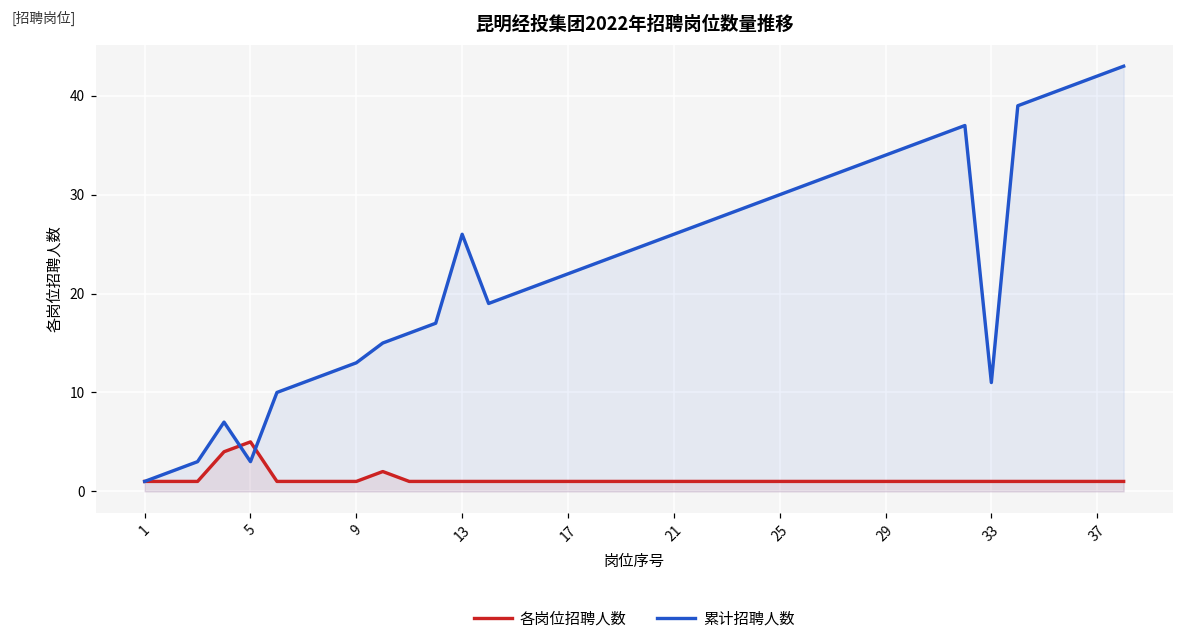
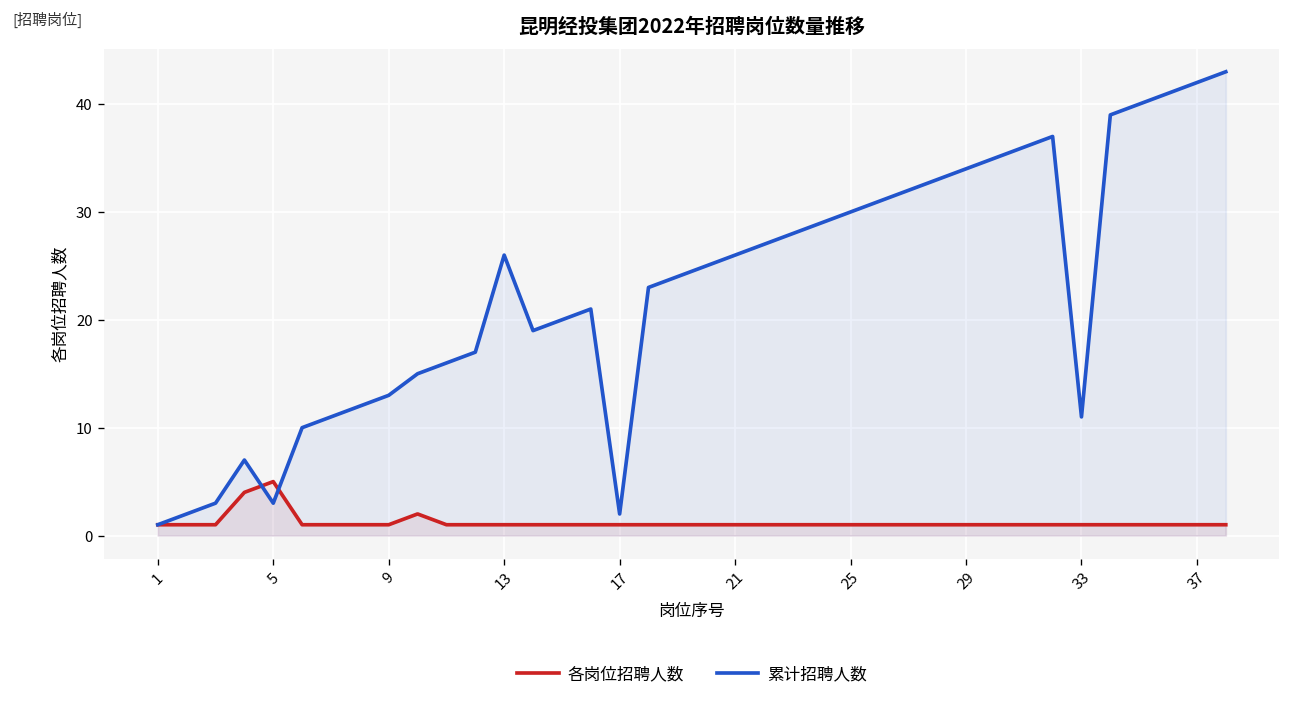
累计招聘人数, 17: 22 -> 2
